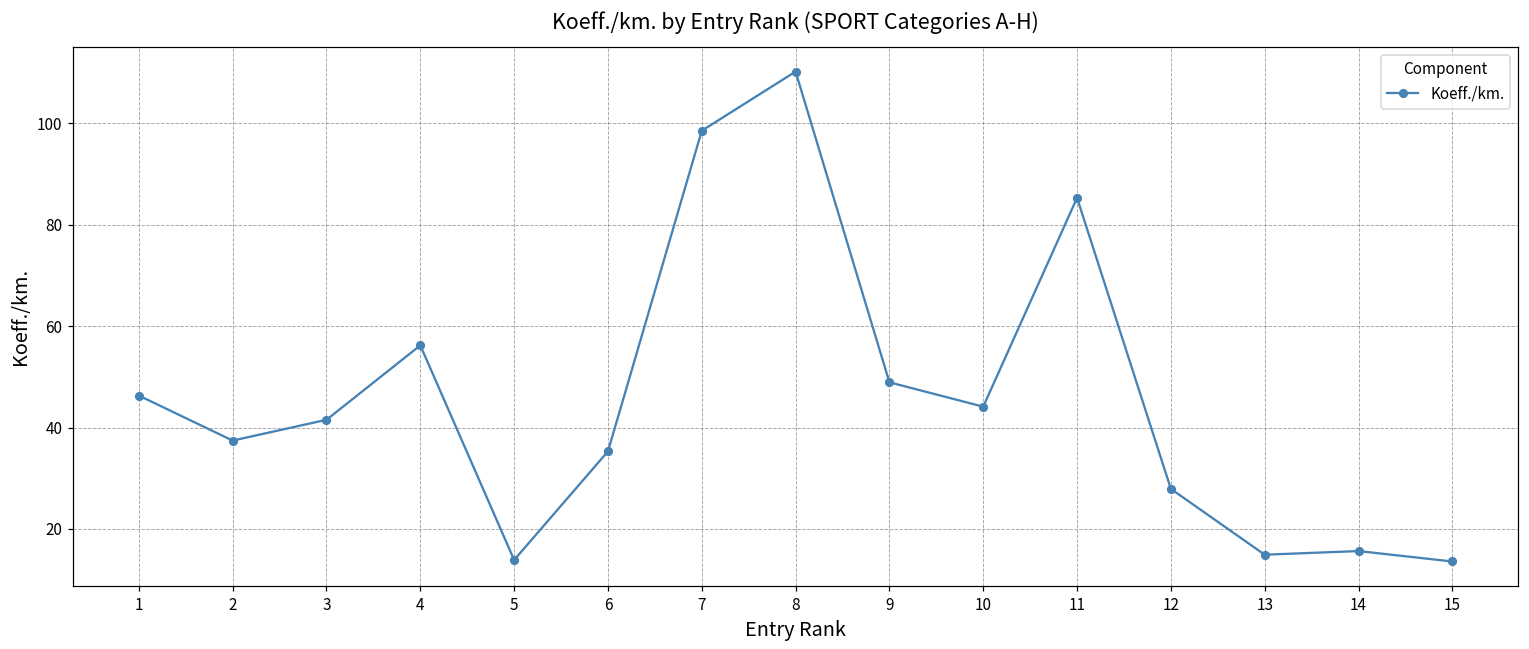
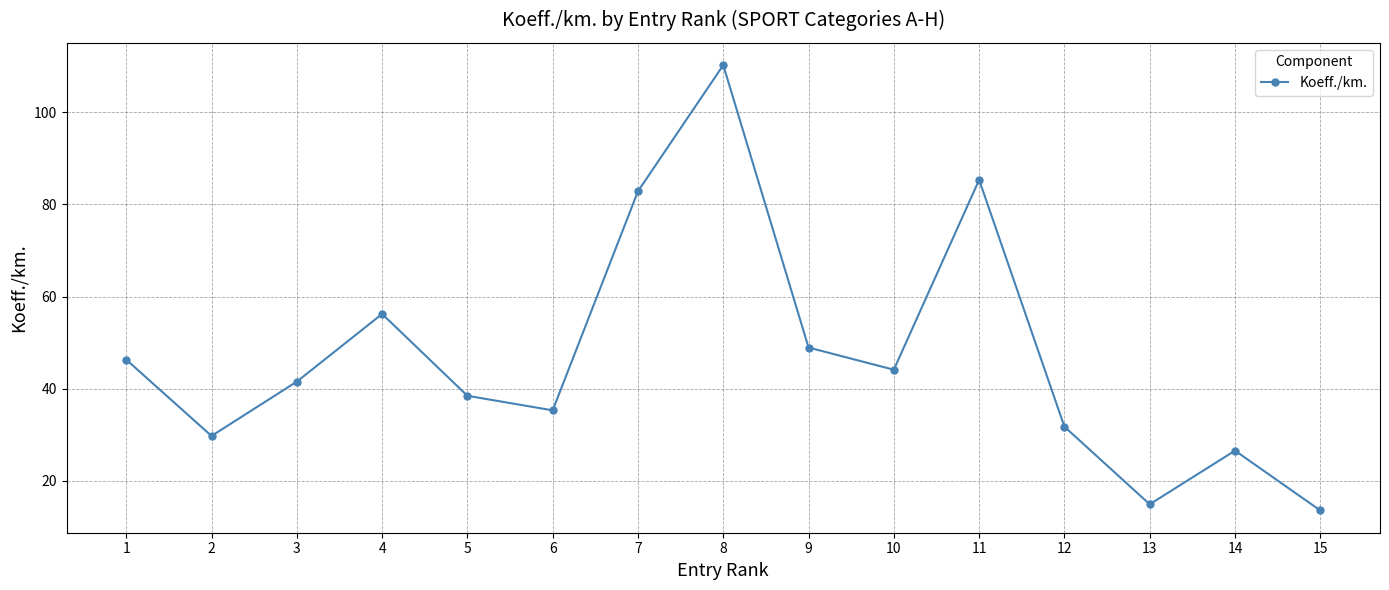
2: 37 -> 30
5: 14 -> 38
7: 99 -> 83
12: 28 -> 32
14: 16 -> 27
